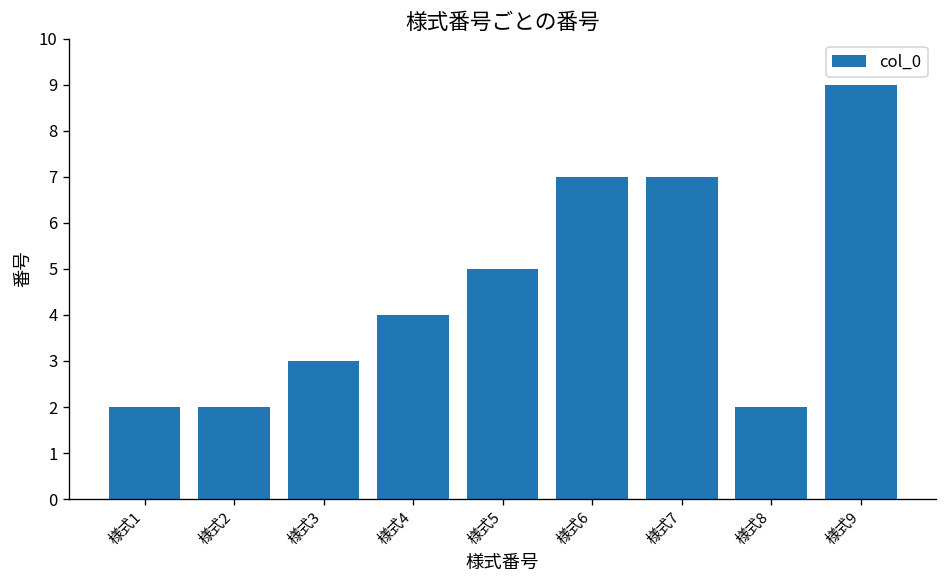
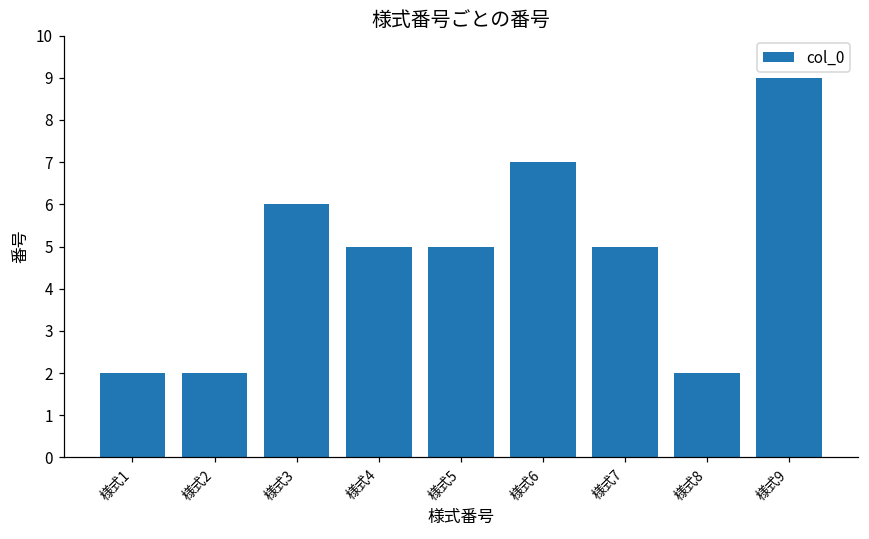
様式3: 3 -> 6
様式4: 4 -> 5
様式7: 7 -> 5
